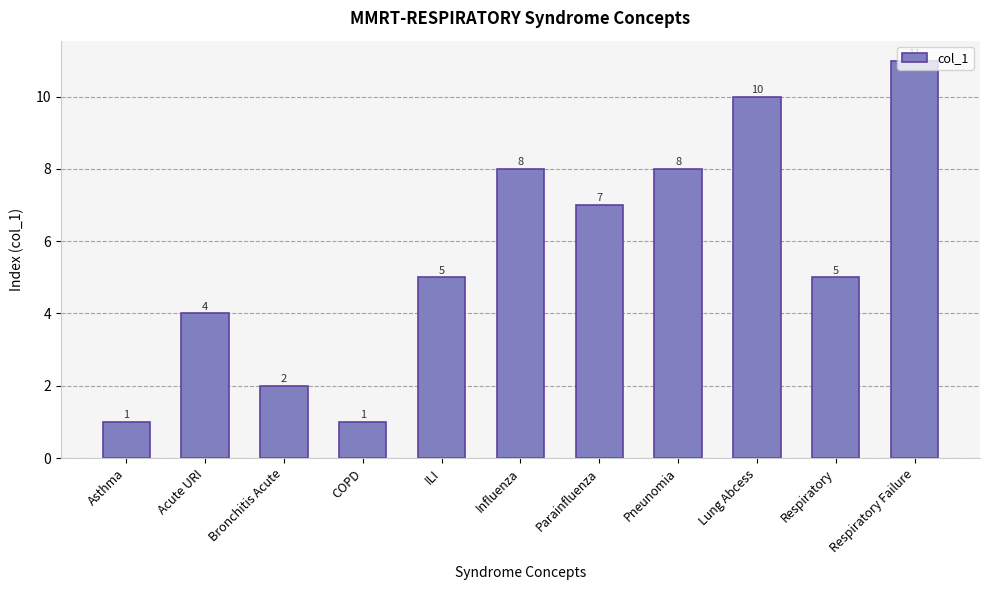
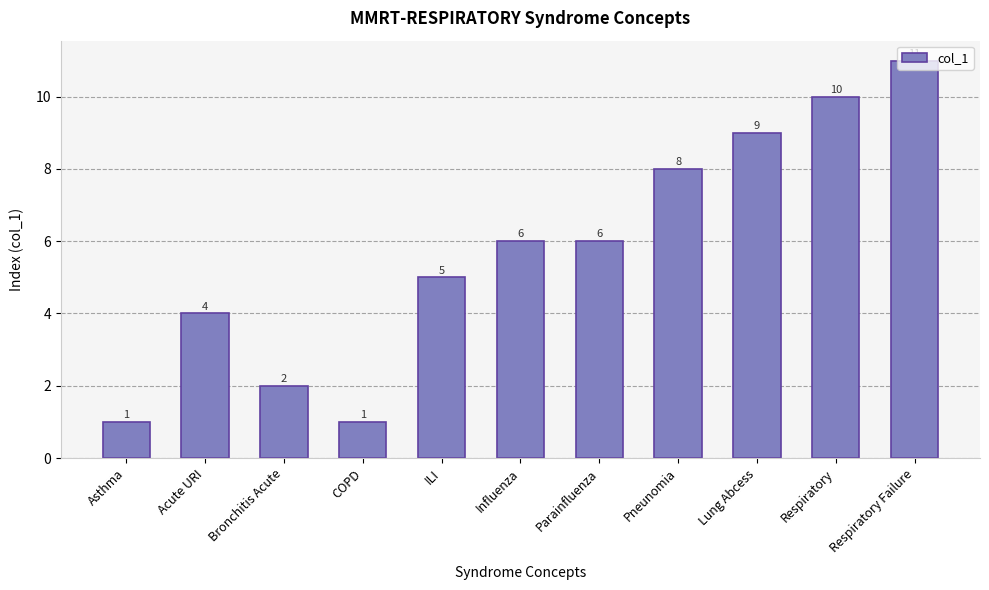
Influenza: 8 -> 6
Parainfluenza: 7 -> 6
Lung Abcess: 10 -> 9
Respiratory: 5 -> 10
